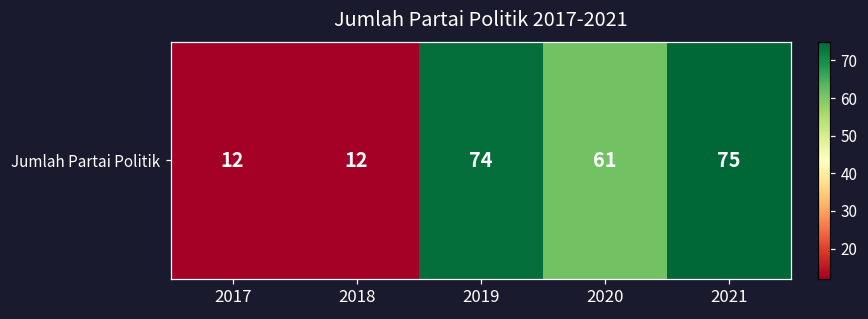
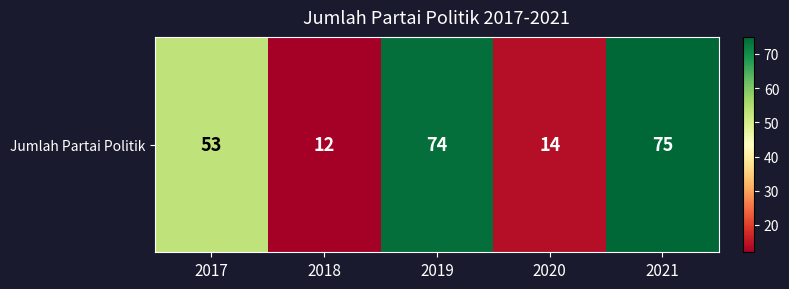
Jumlah Partai Politik, 2017: 12 -> 53
Jumlah Partai Politik, 2020: 61 -> 14
